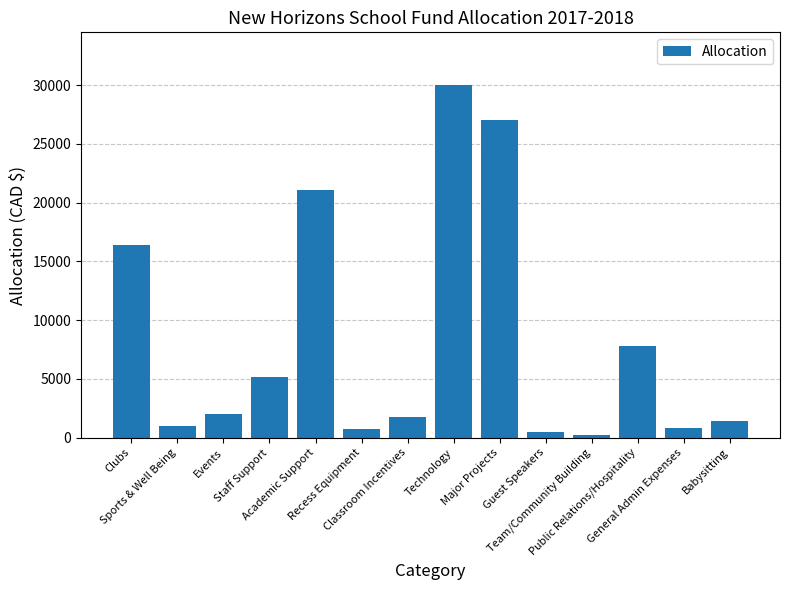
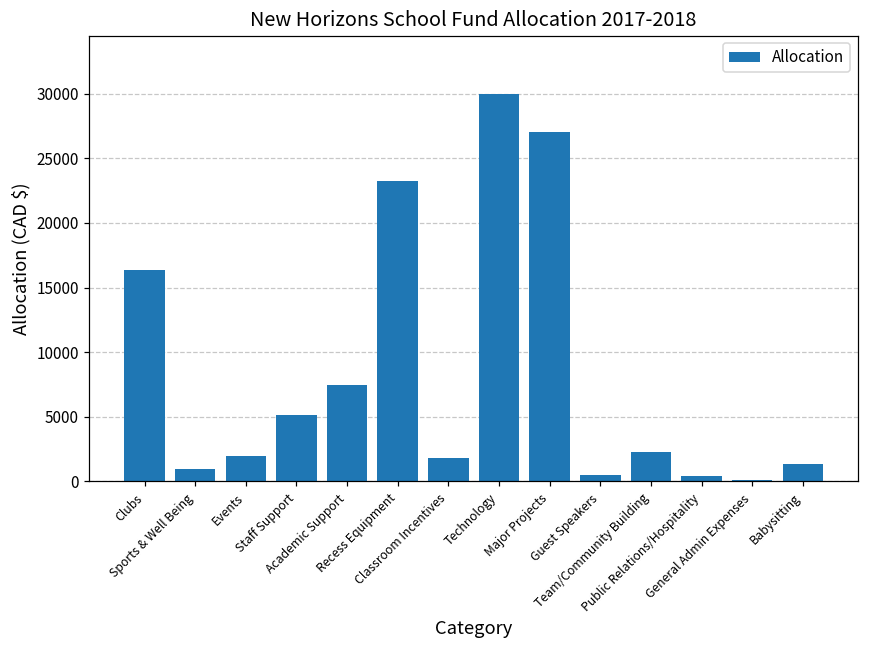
Academic Support: 21100 -> 7500
Recess Equipment: 800 -> 23200
Team/Community Building: 200 -> 2300
Public Relations/Hospitality: 7800 -> 400
General Admin Expenses: 800 -> 100
